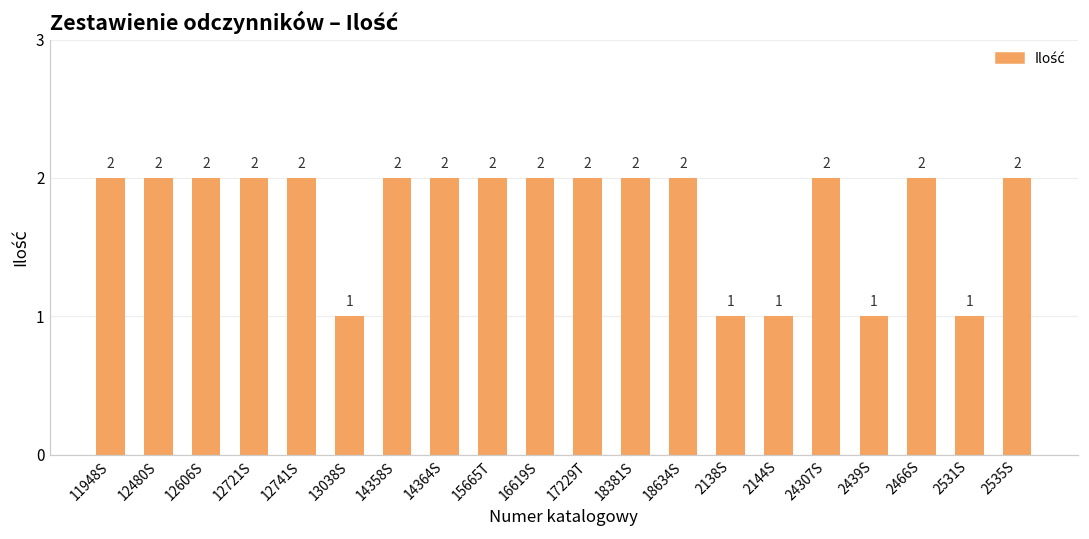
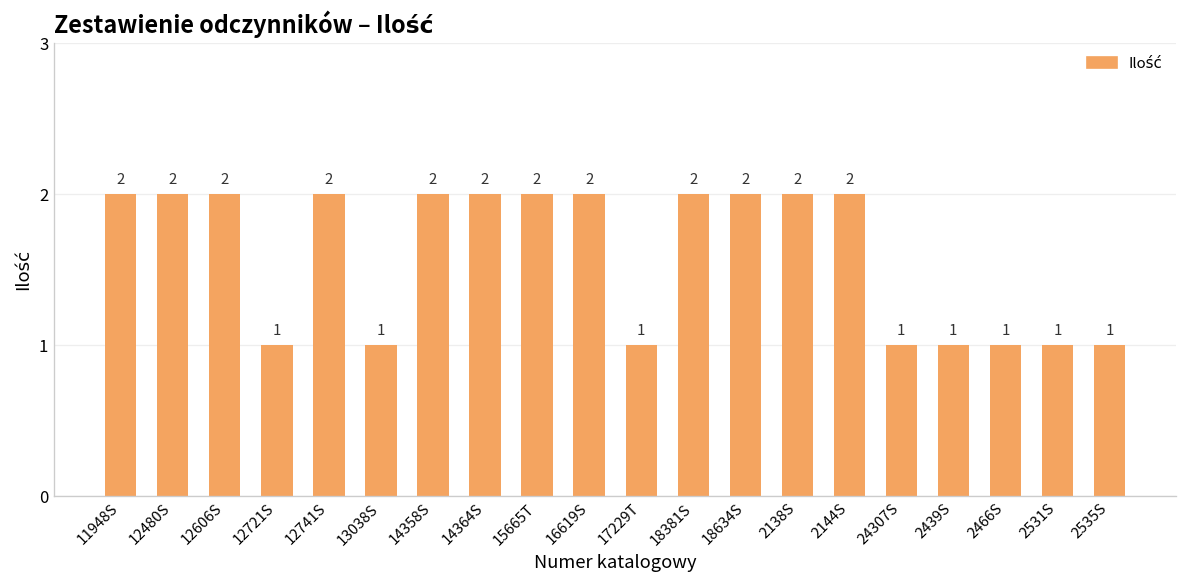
12721S: 2 -> 1
17229T: 2 -> 1
2138S: 1 -> 2
2144S: 1 -> 2
24307S: 2 -> 1
2466S: 2 -> 1
2535S: 2 -> 1
